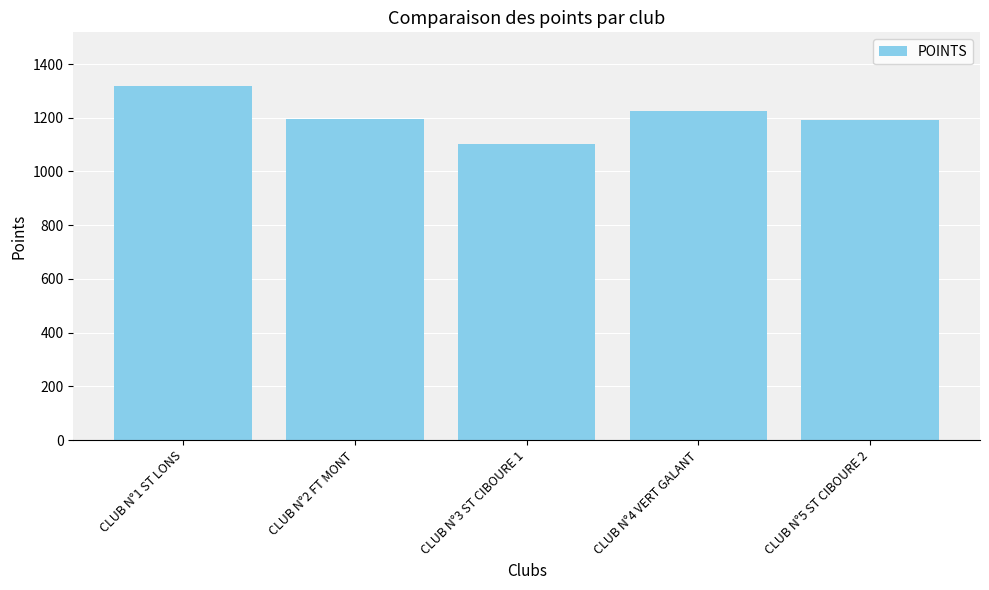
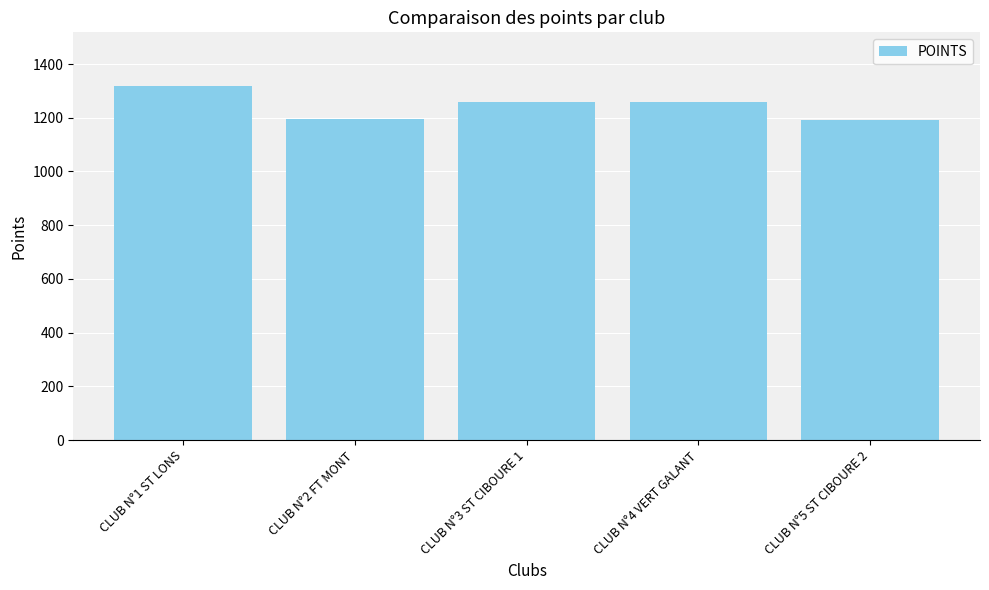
CLUB N°3 ST CIBOURE 1: 1100 -> 1260
CLUB N°4 VERT GALANT: 1220 -> 1260
